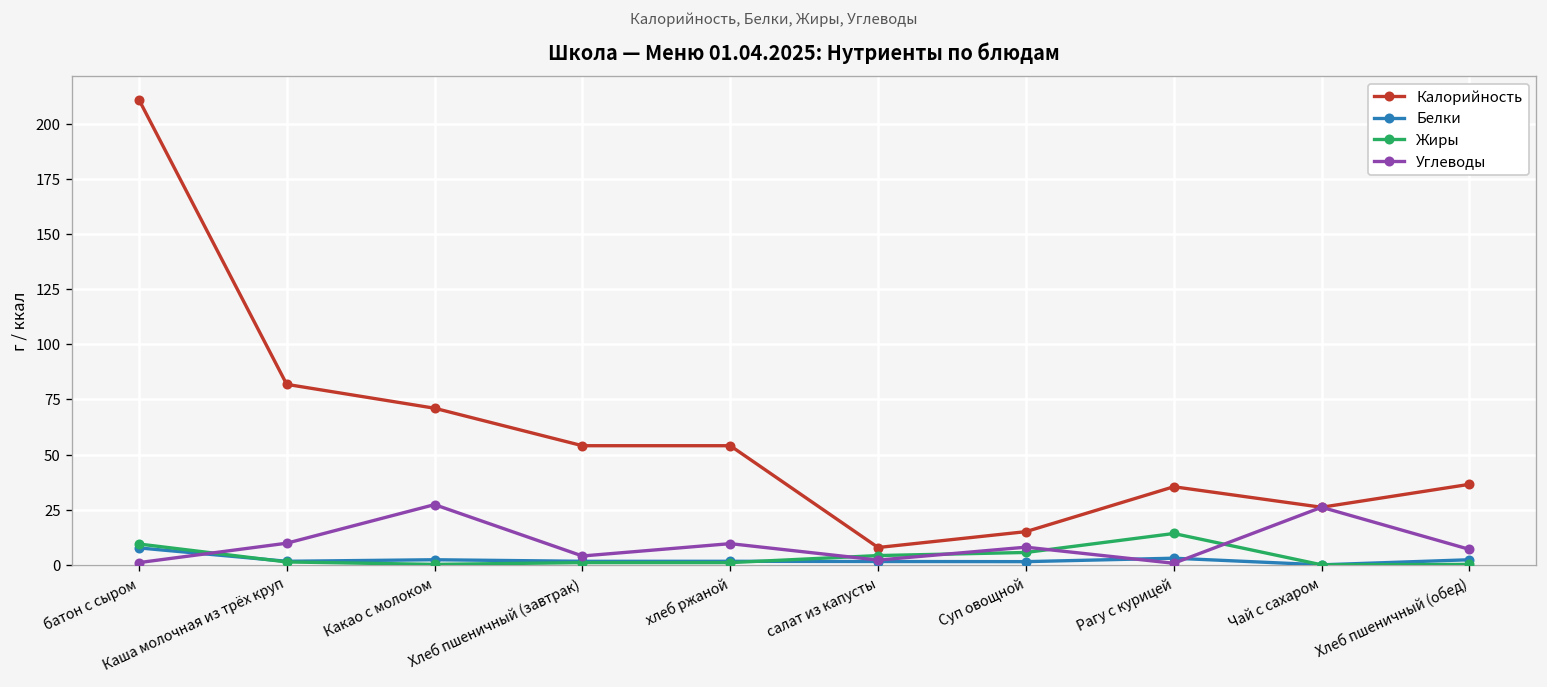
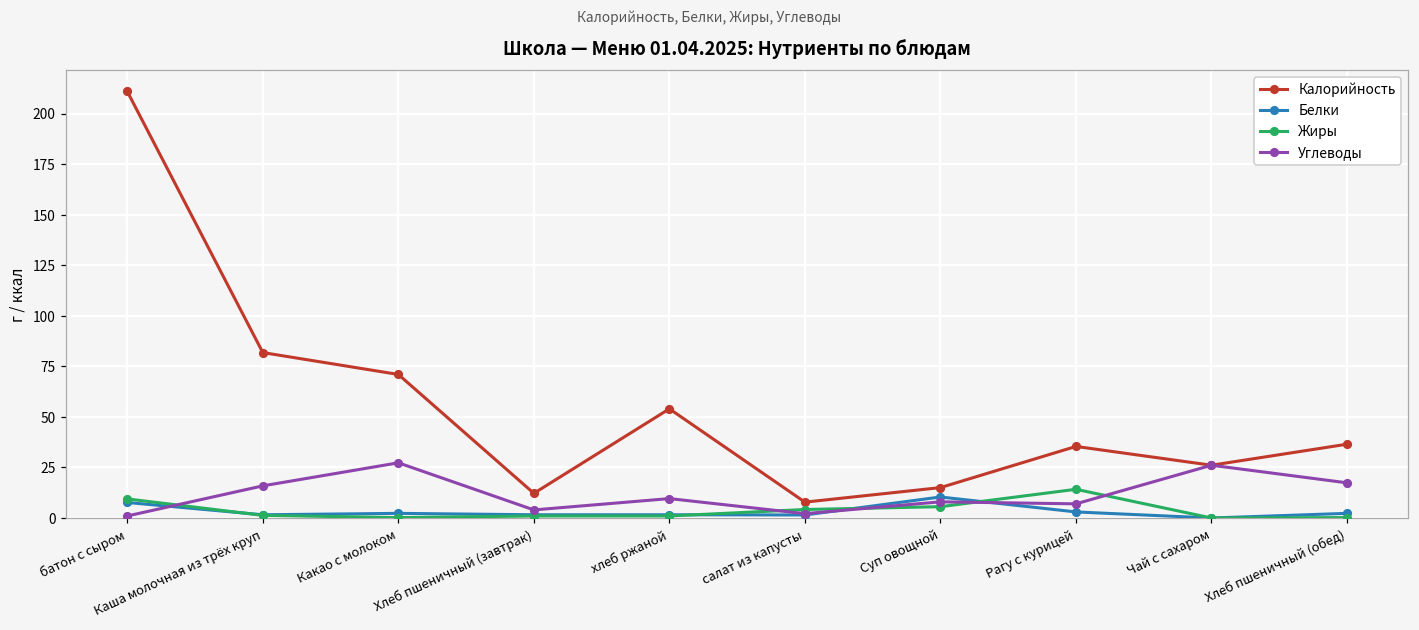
Углеводы, Каша молочная из трёх круп: 10 -> 16
Калорийность, Хлеб пшеничный (завтрак): 54 -> 12
Белки, Суп овощной: 1 -> 10
Углеводы, Рагу с курицей: 1 -> 7
Углеводы, Хлеб пшеничный (обед): 7 -> 17
